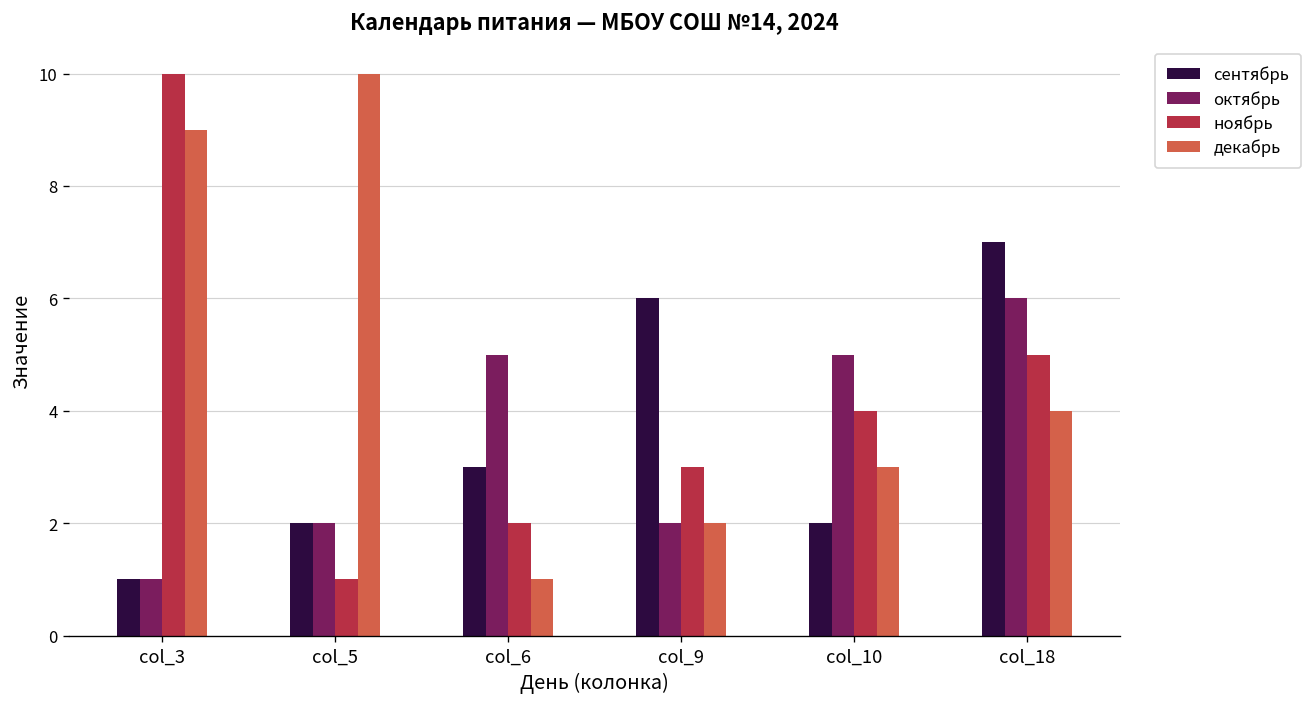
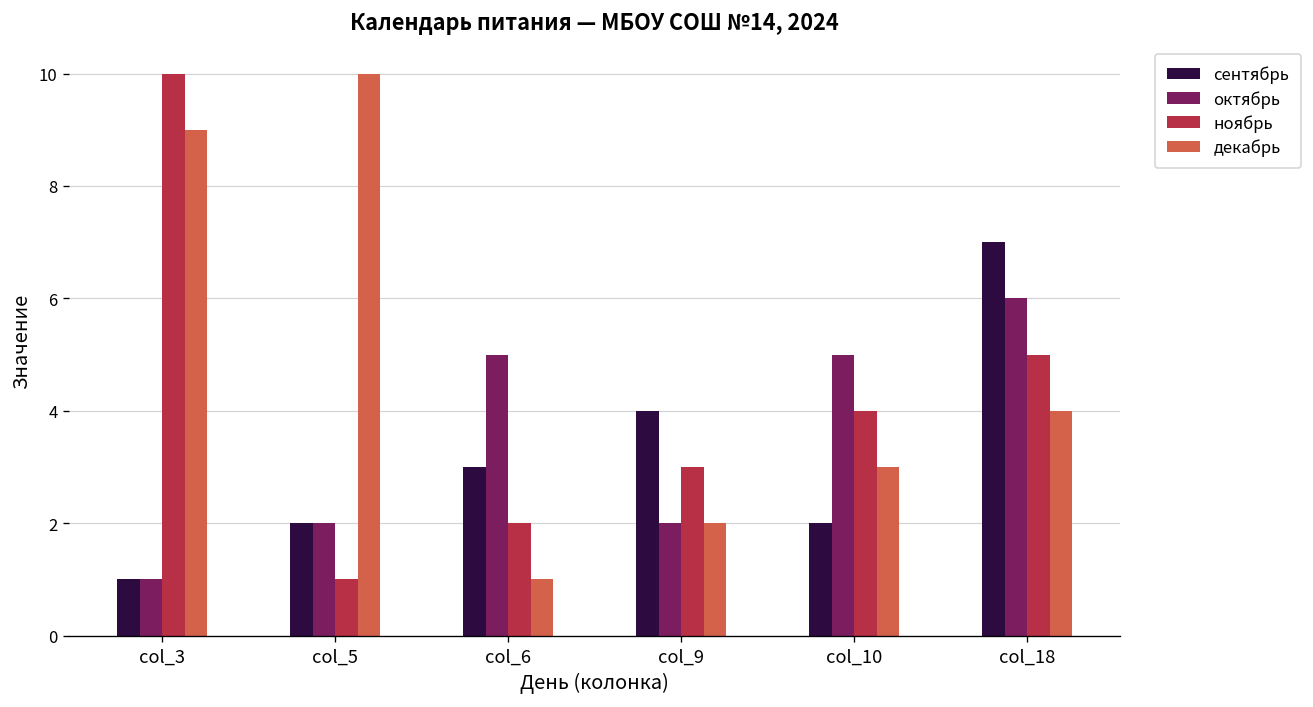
сентябрь, col_9: 6 -> 4
